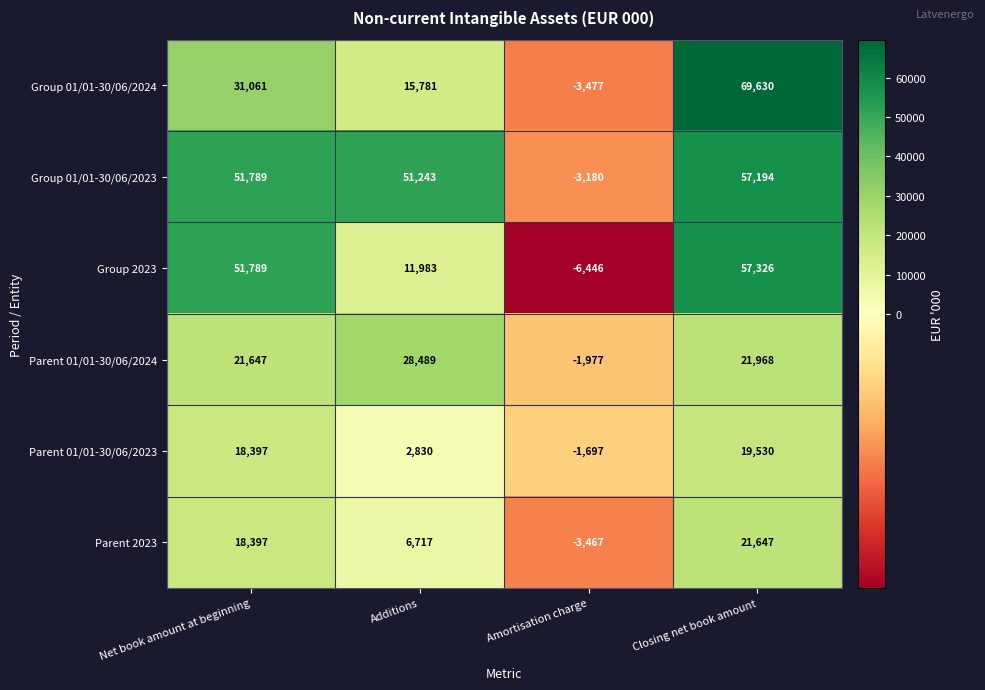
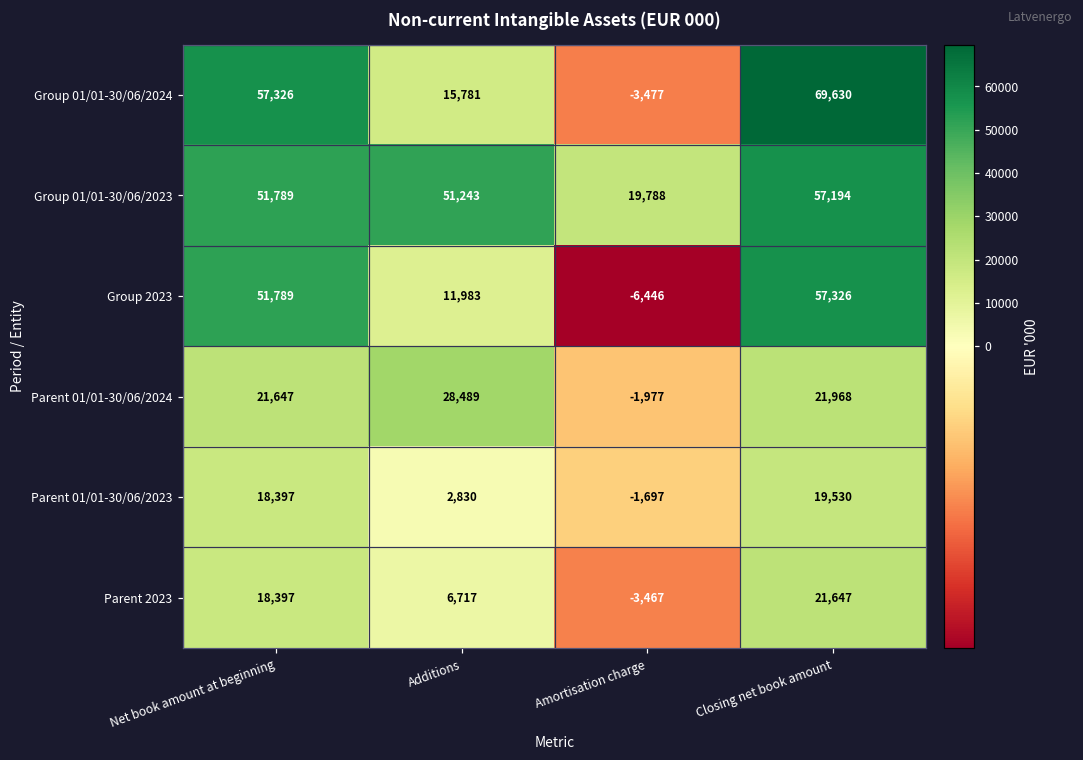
Group 01/01-30/06/2024, Net book amount at beginning: 31,061 -> 57,326
Group 01/01-30/06/2023, Amortisation charge: -3,180 -> 19,788
